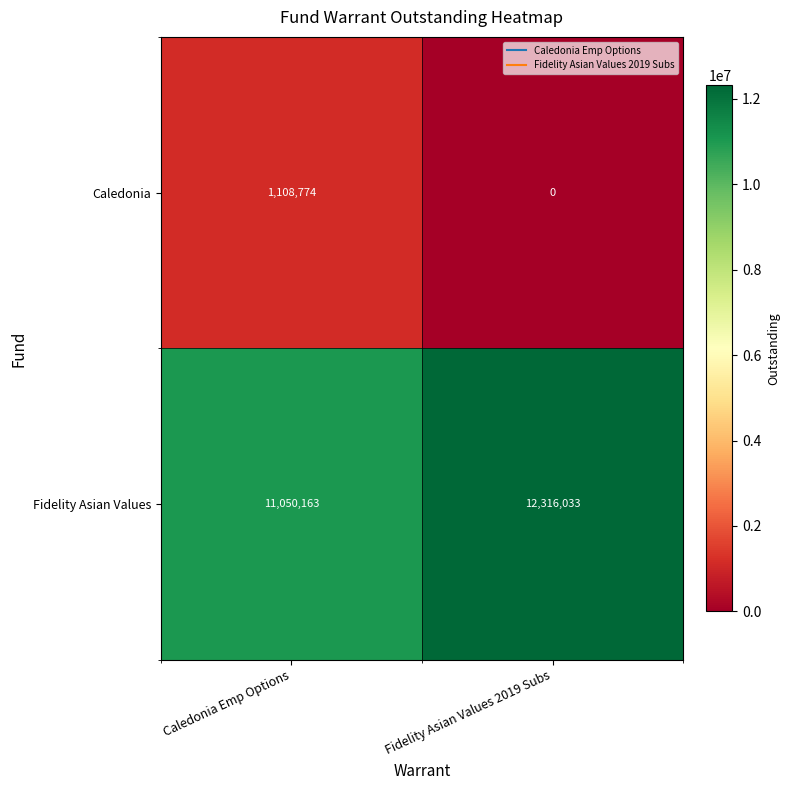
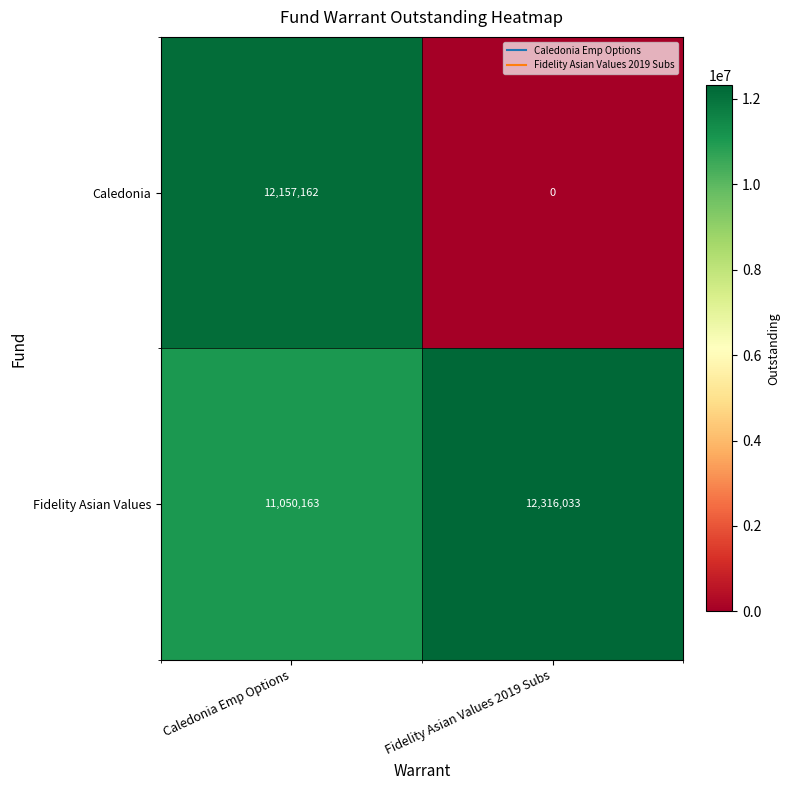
Caledonia, Caledonia Emp Options: 1,108,774 -> 12,157,162
